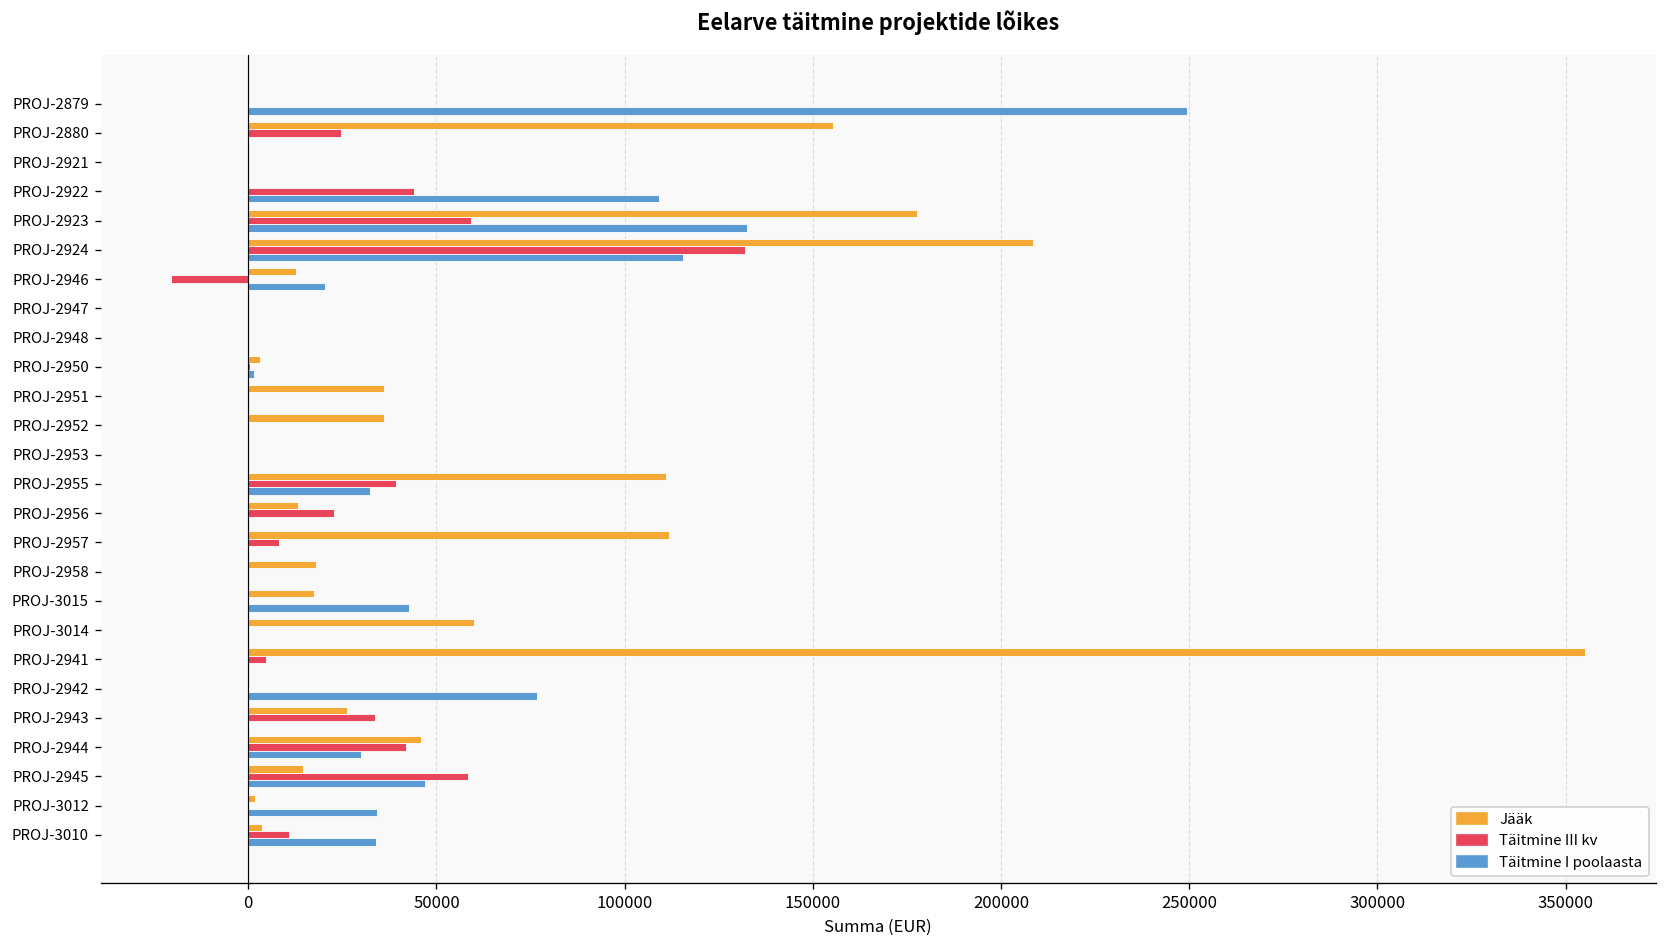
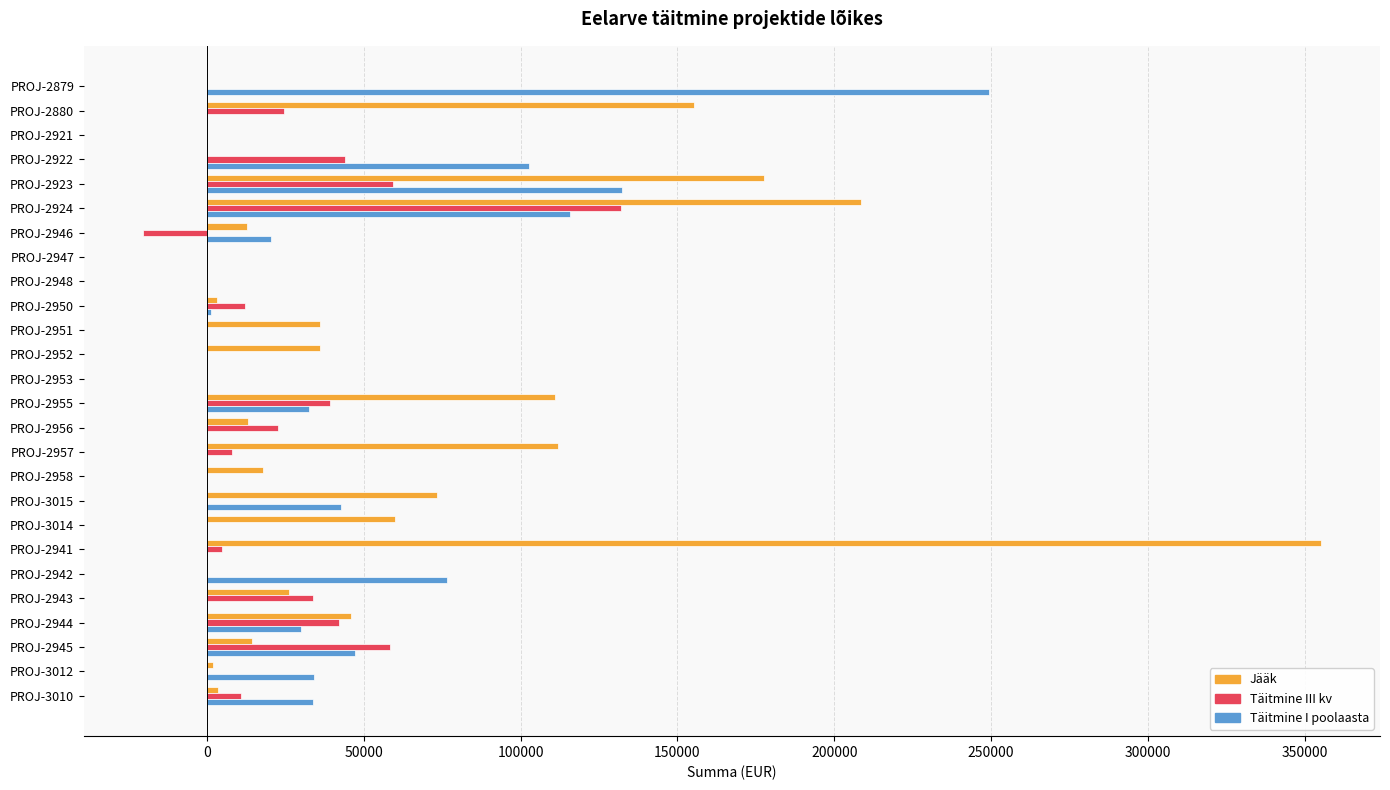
Täitmine I poolaasta, PROJ-2922: 109000 -> 103000
Täitmine III kv, PROJ-2950: 0 -> 12000
Jääk, PROJ-3015: 17000 -> 73000
